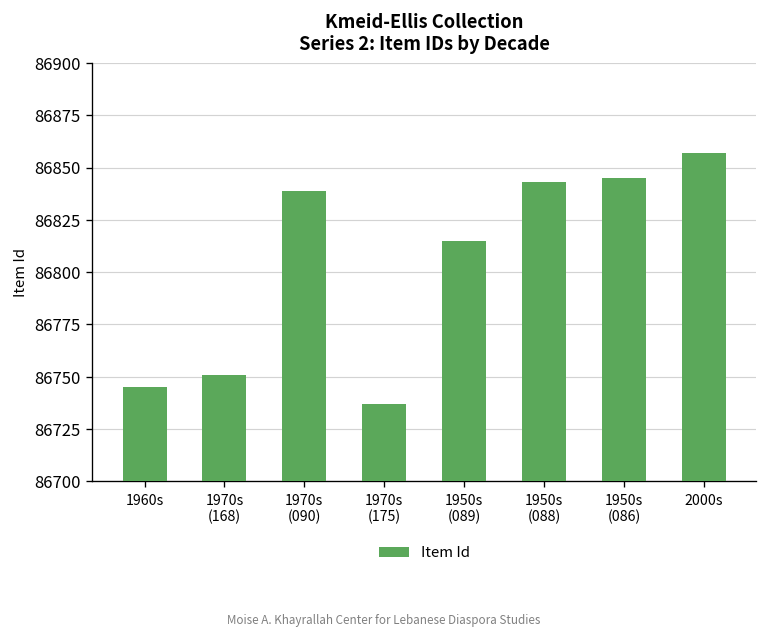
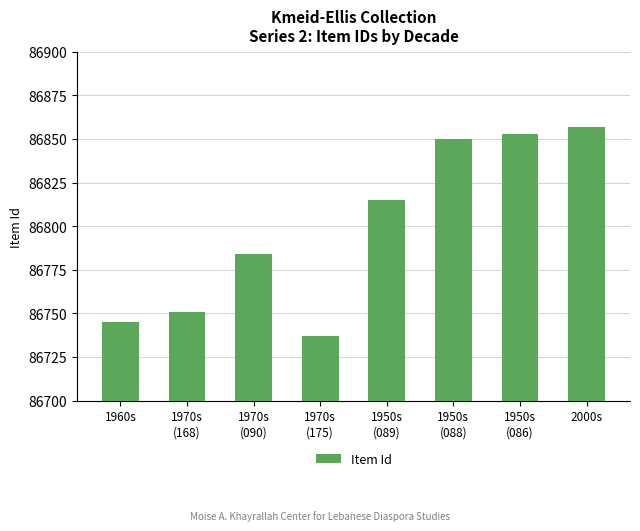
1970s (090): 86839 -> 86784
1950s (088): 86843 -> 86850
1950s (086): 86845 -> 86853
